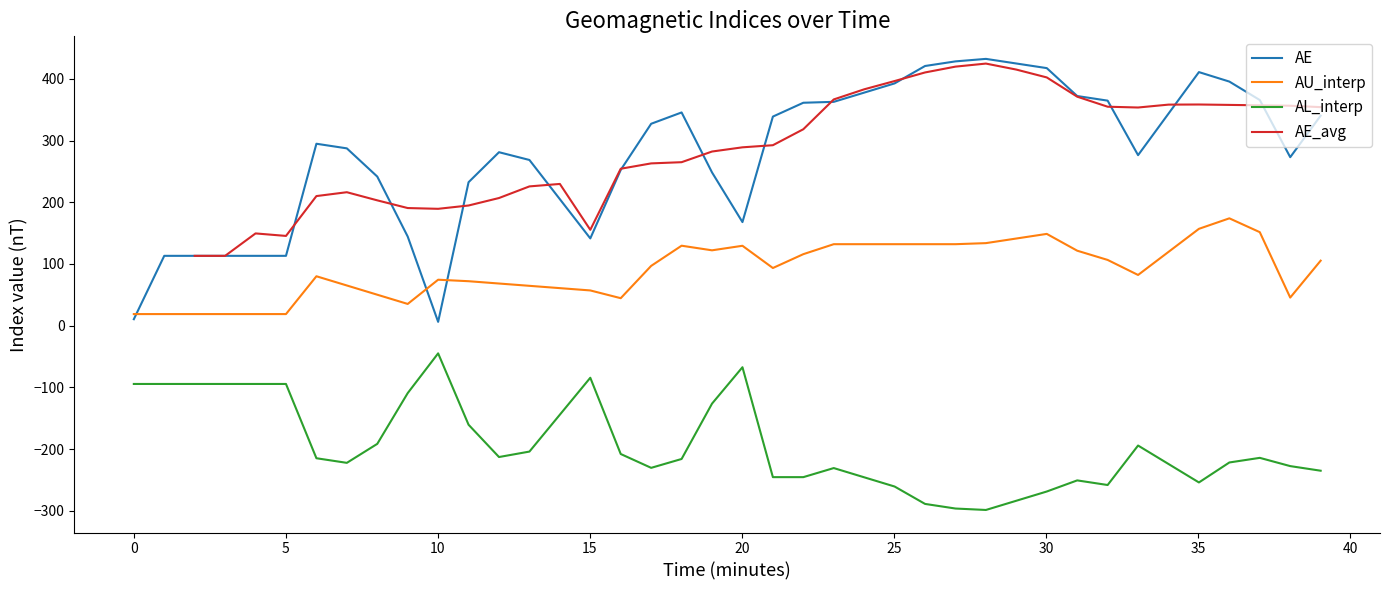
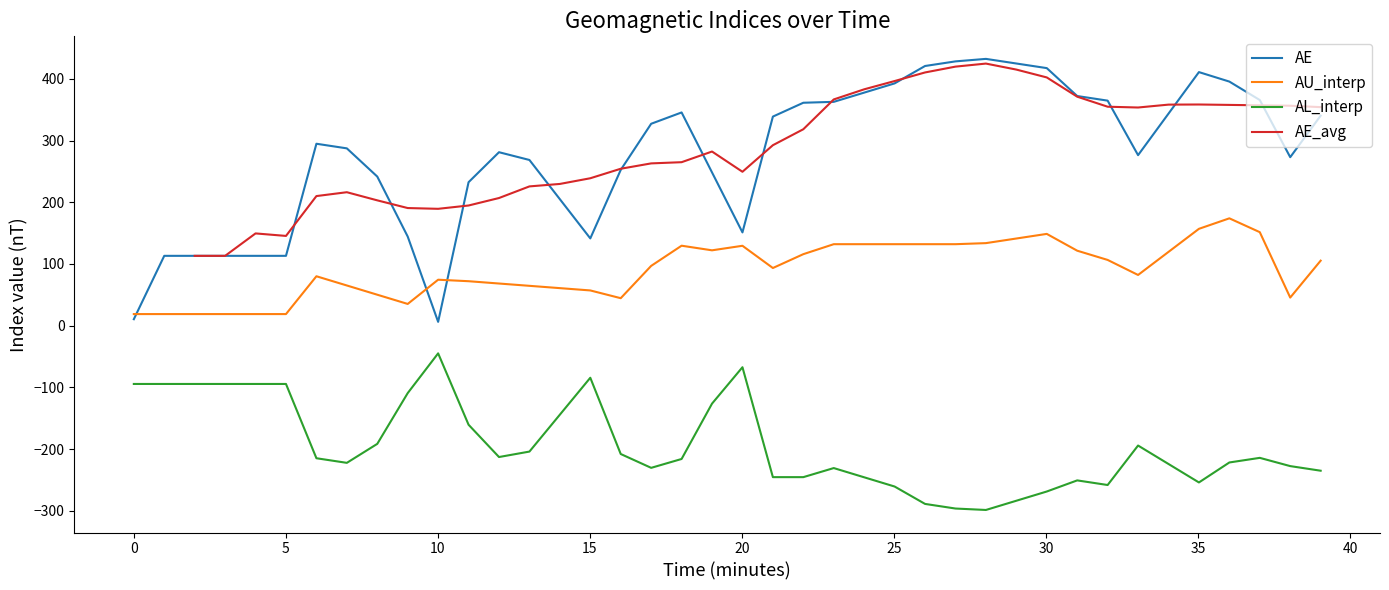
AE_avg, 15: 160 -> 240
AE, 20: 170 -> 150
AE_avg, 20: 290 -> 250
